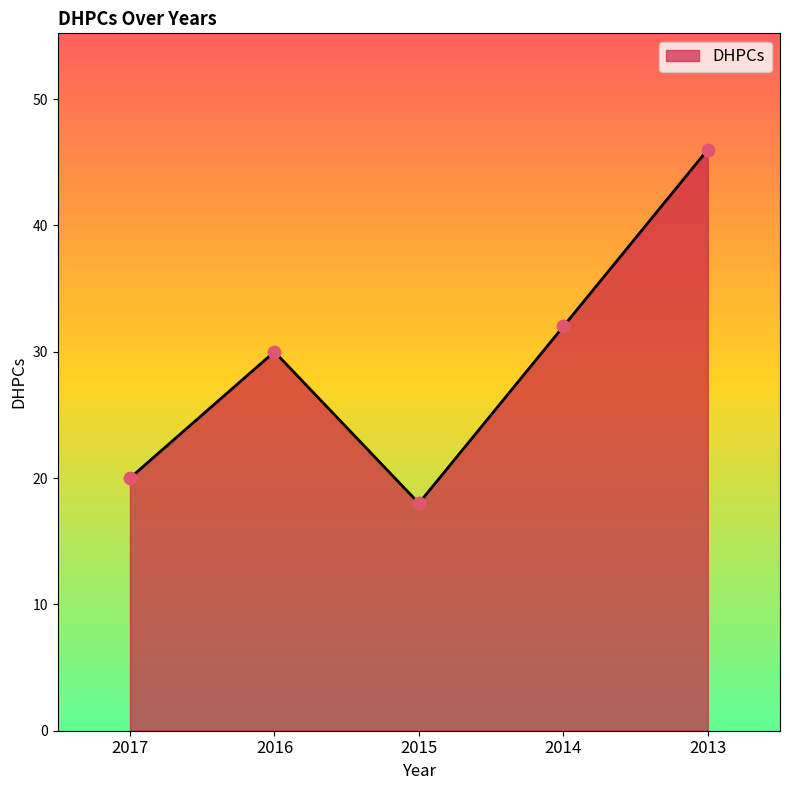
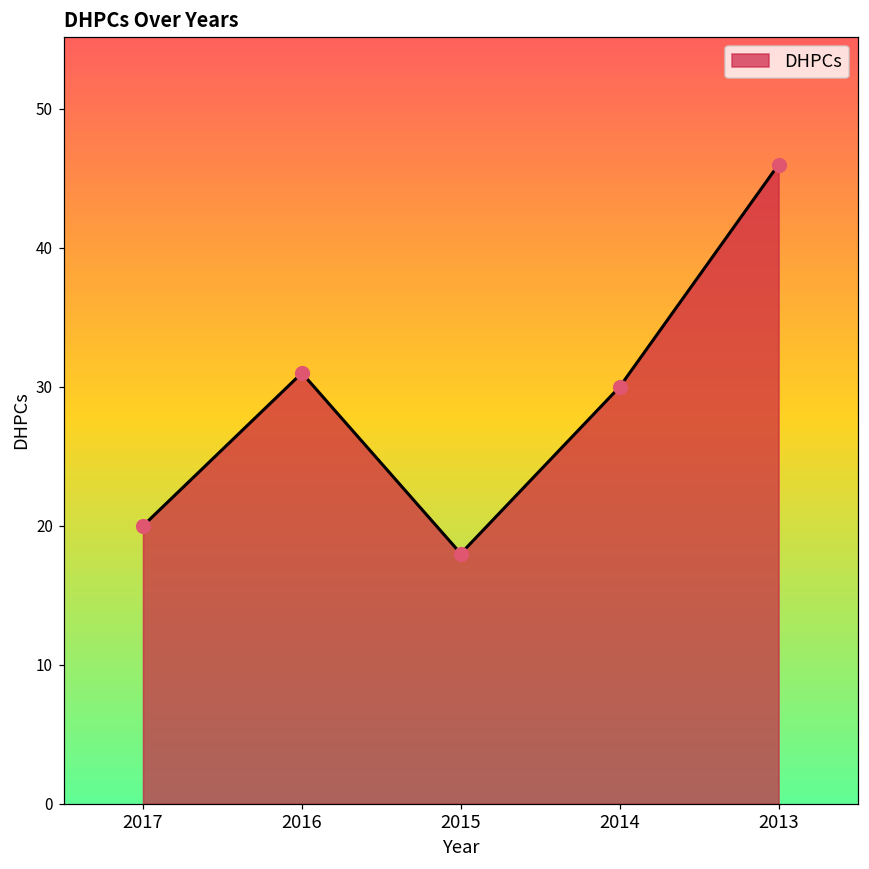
2016: 30 -> 31
2014: 32 -> 30
